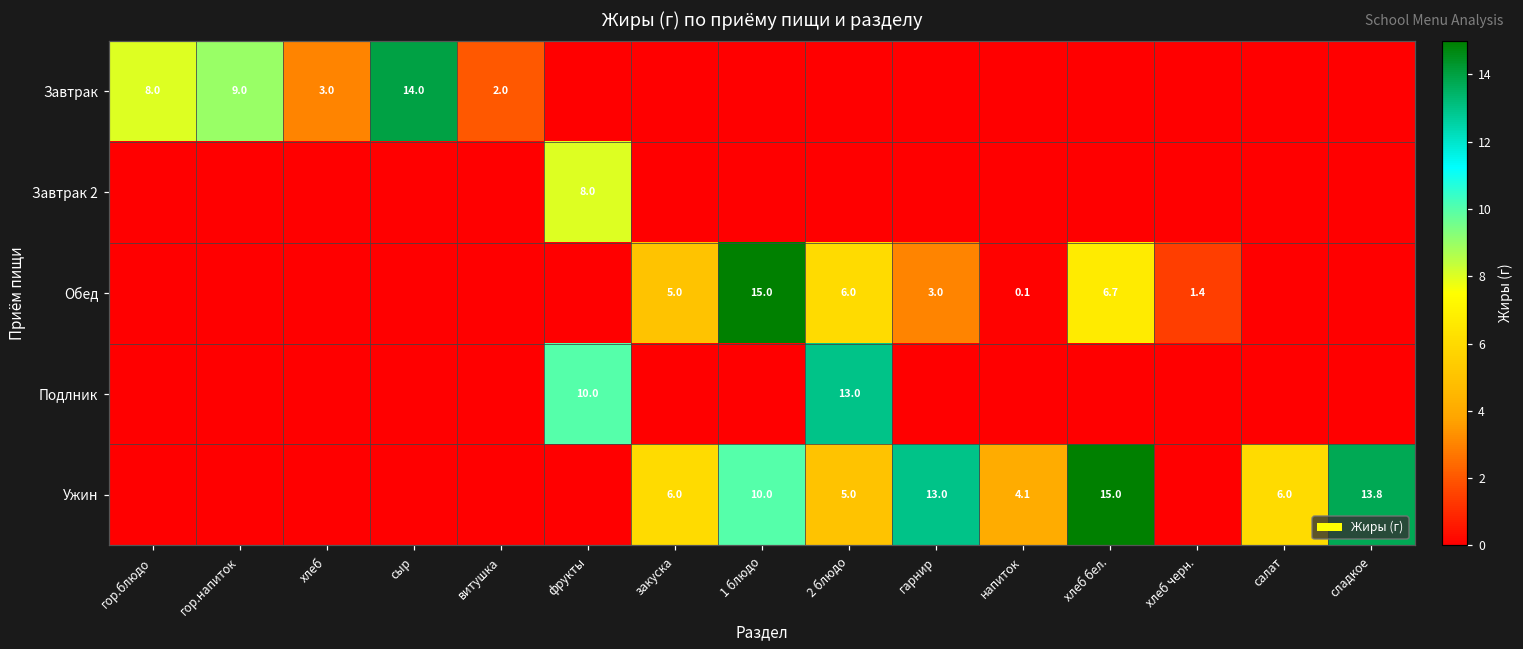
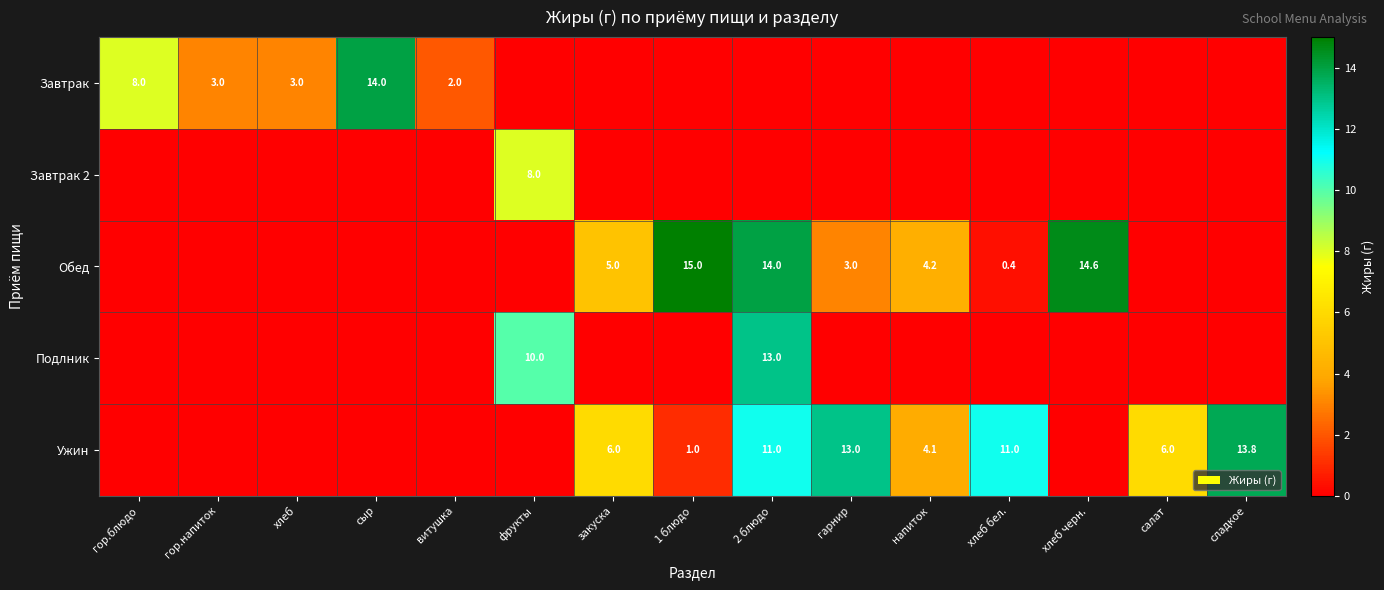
Завтрак, гор.напиток: 9.0 -> 3.0
Обед, 2 блюдо: 6.0 -> 14.0
Обед, напиток: 0.1 -> 4.2
Обед, хлеб бел.: 6.7 -> 0.4
Обед, хлеб черн.: 1.4 -> 14.6
Ужин, 1 блюдо: 10.0 -> 1.0
Ужин, 2 блюдо: 5.0 -> 11.0
Ужин, хлеб бел.: 15.0 -> 11.0
